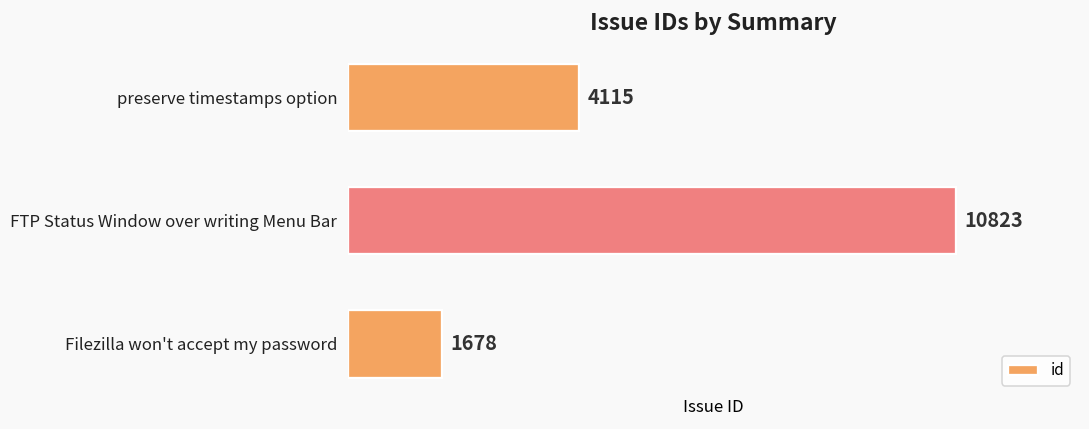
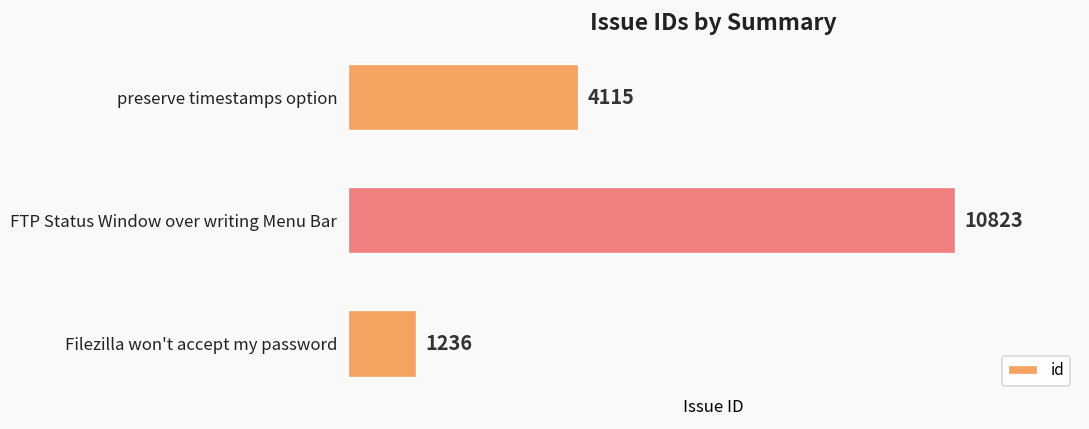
Filezilla won't accept my password: 1678 -> 1236
